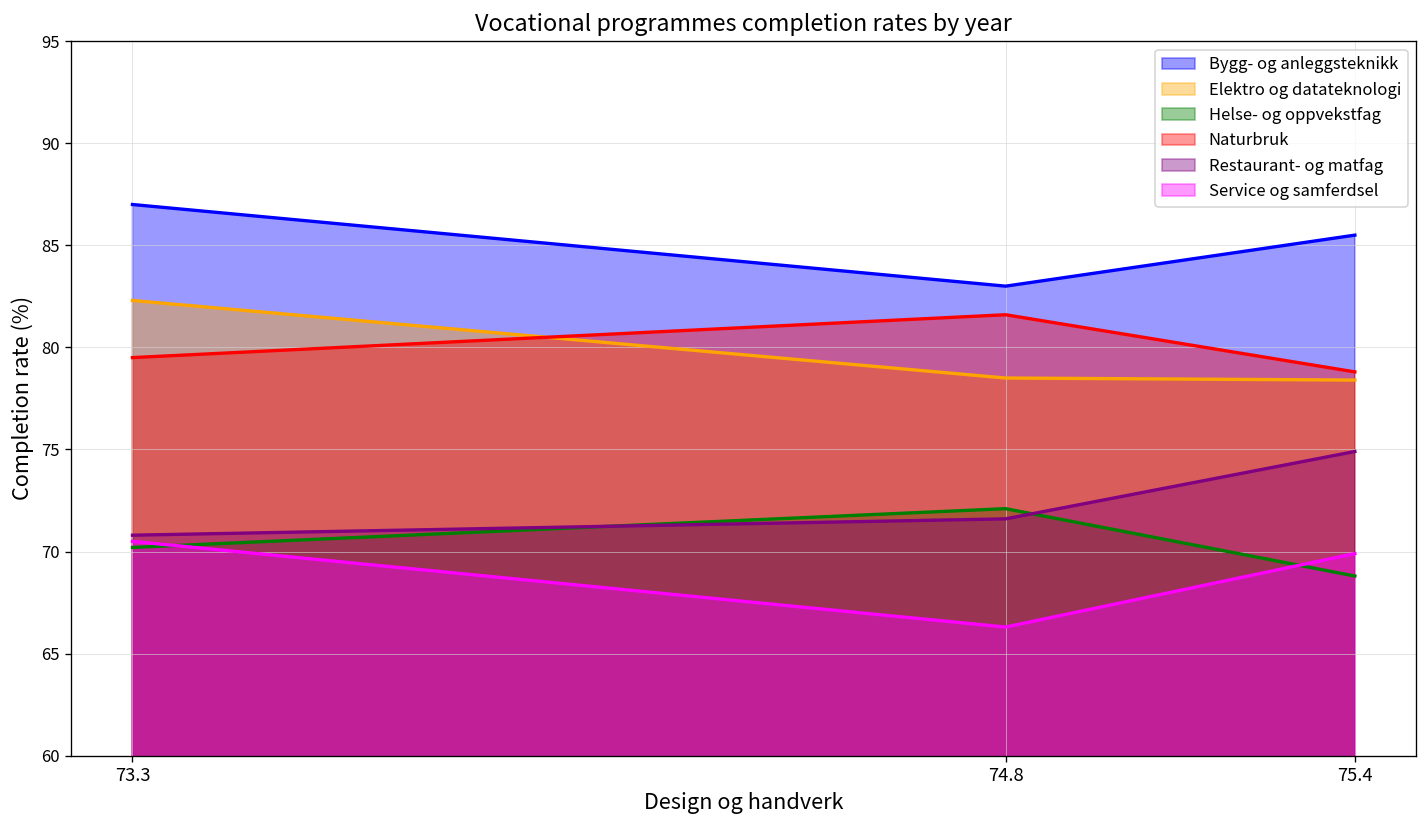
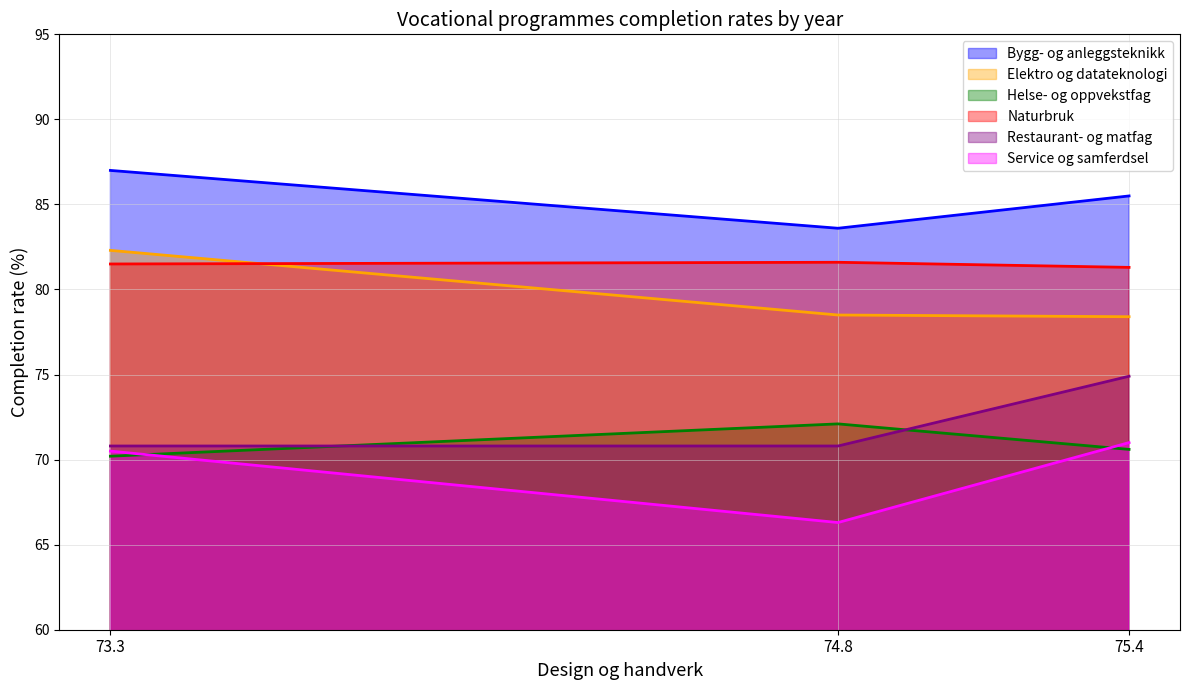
Naturbruk, 73.3: 79.5 -> 81.5
Bygg- og anleggsteknikk, 74.8: 83.0 -> 83.6
Restaurant- og matfag, 74.8: 71.6 -> 70.8
Helse- og oppvekstfag, 75.4: 68.8 -> 70.6
Naturbruk, 75.4: 78.8 -> 81.3
Service og samferdsel, 75.4: 69.9 -> 71.0
